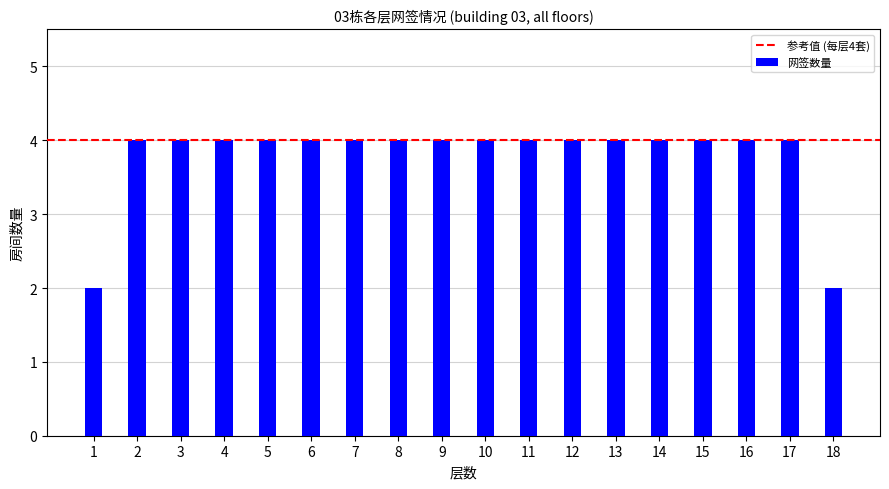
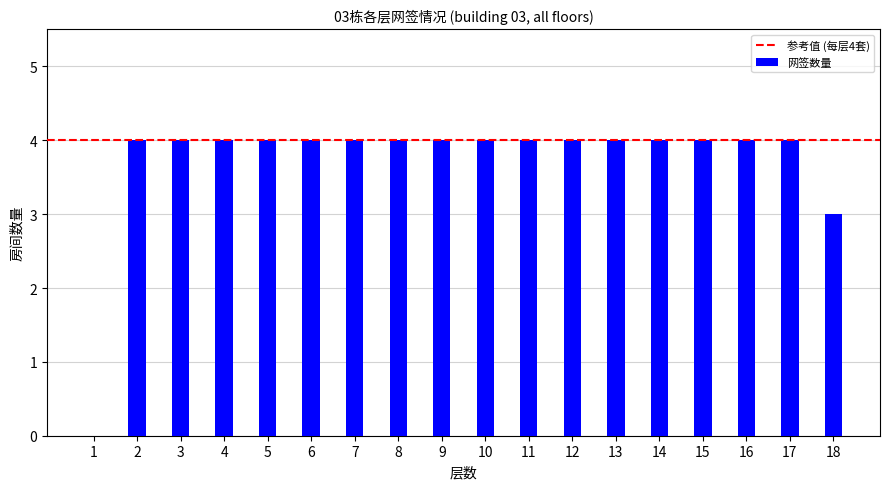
1: 2 -> 0
18: 2 -> 3
